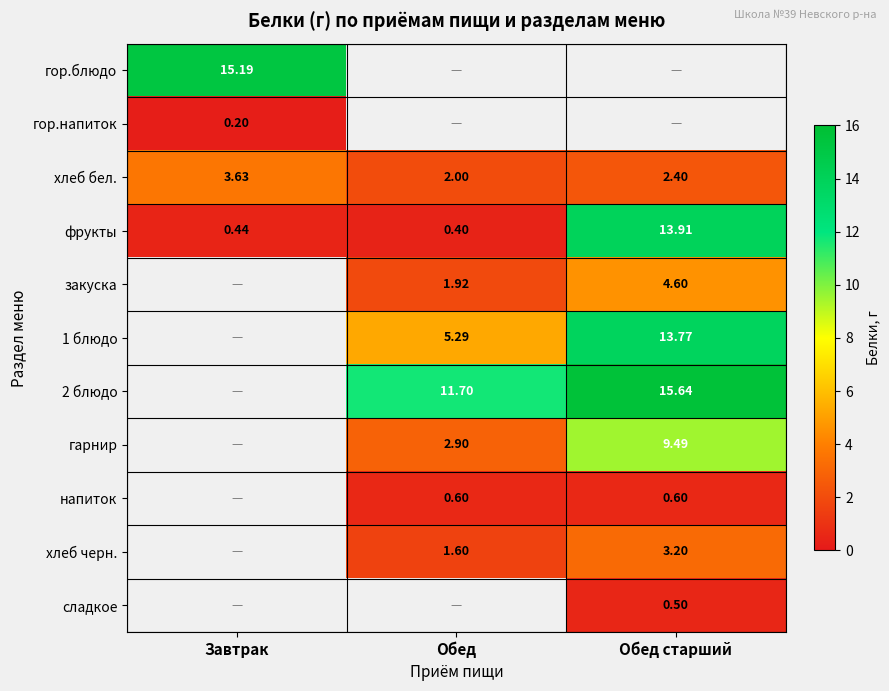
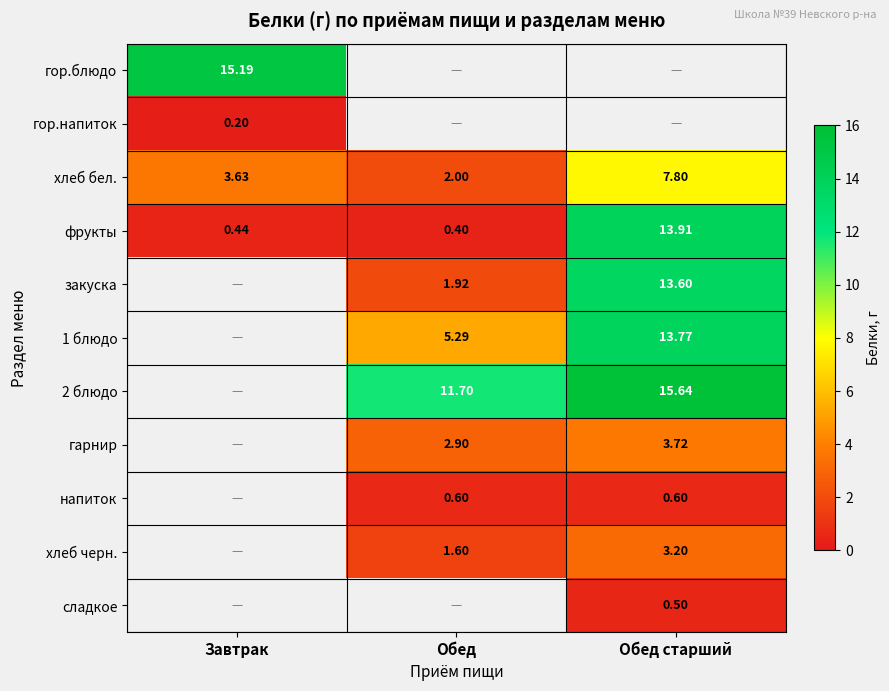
хлеб бел., Обед старший: 2.40 -> 7.80
закуска, Обед старший: 4.60 -> 13.60
гарнир, Обед старший: 9.49 -> 3.72
